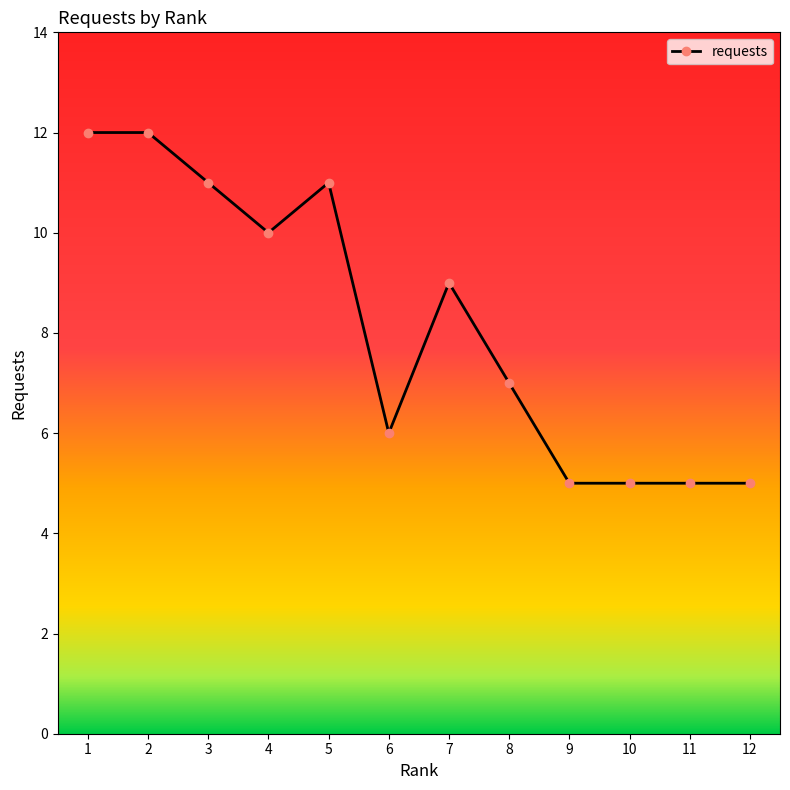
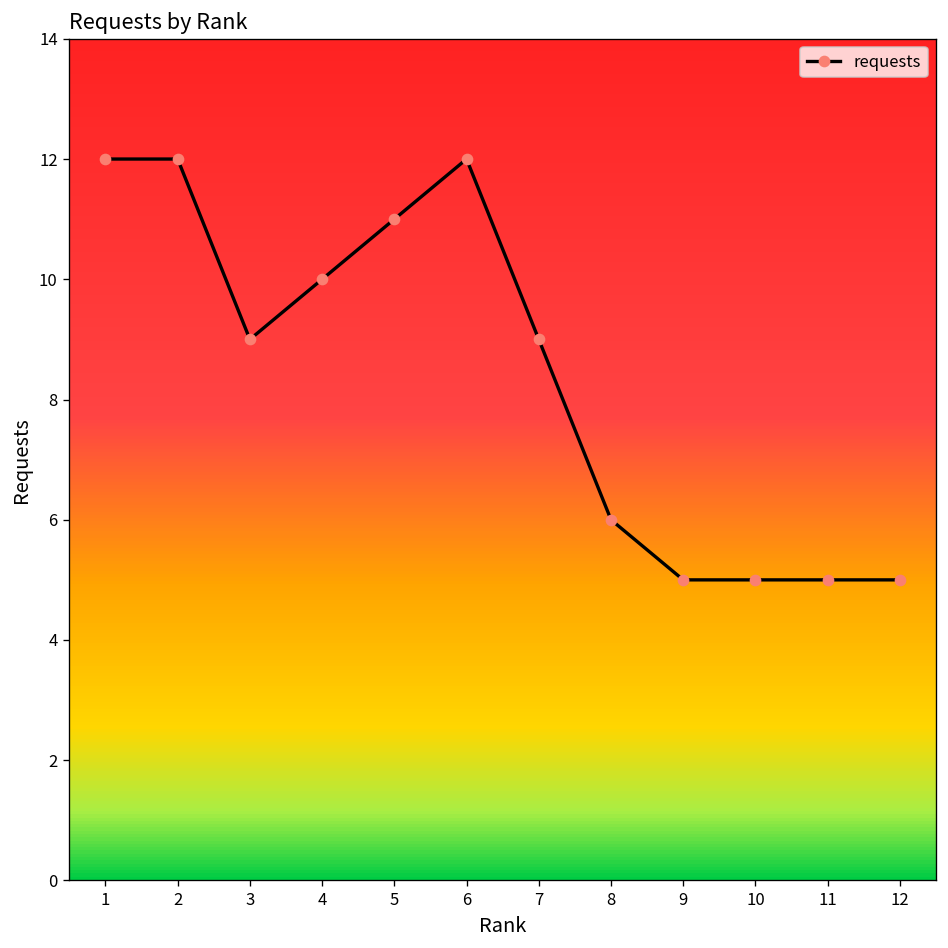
3: 11 -> 9
6: 6 -> 12
8: 7 -> 6
